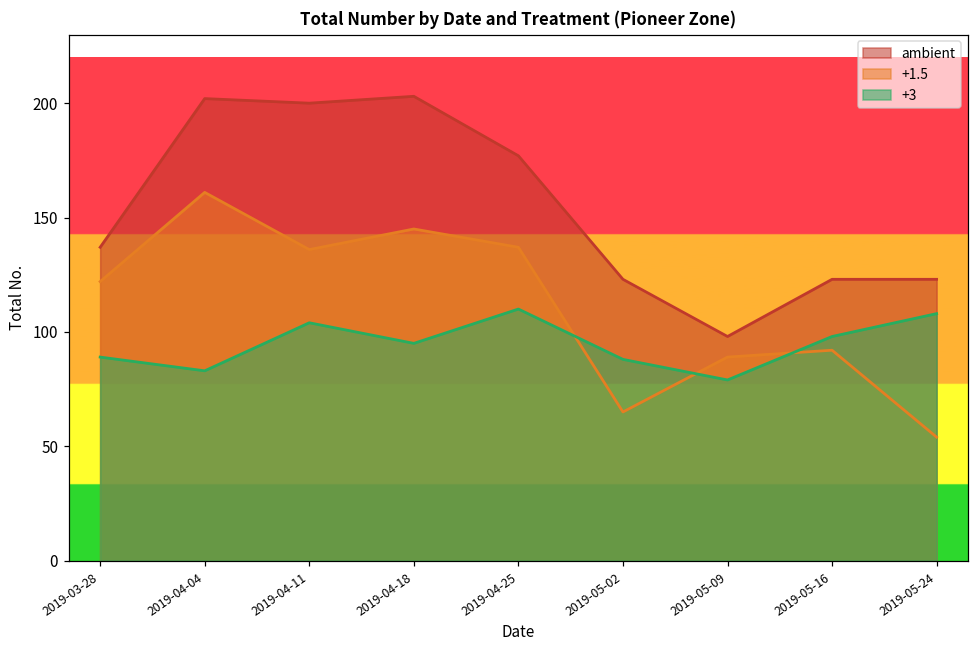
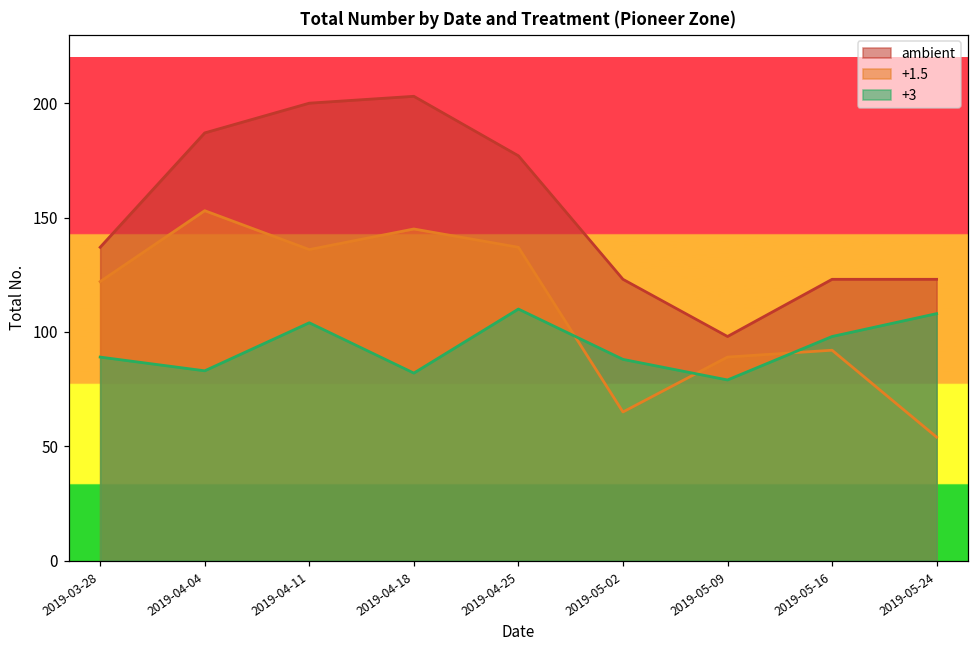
ambient, 2019-04-04: 202 -> 187
+1.5, 2019-04-04: 161 -> 153
+3, 2019-04-18: 95 -> 82
